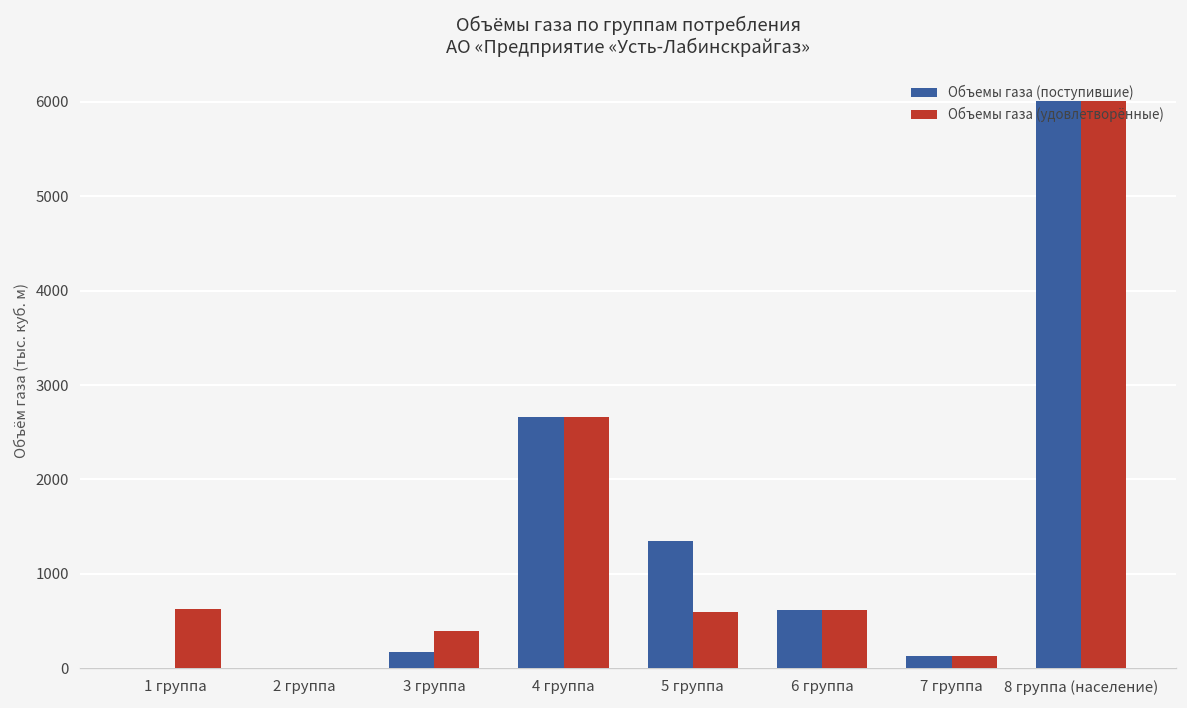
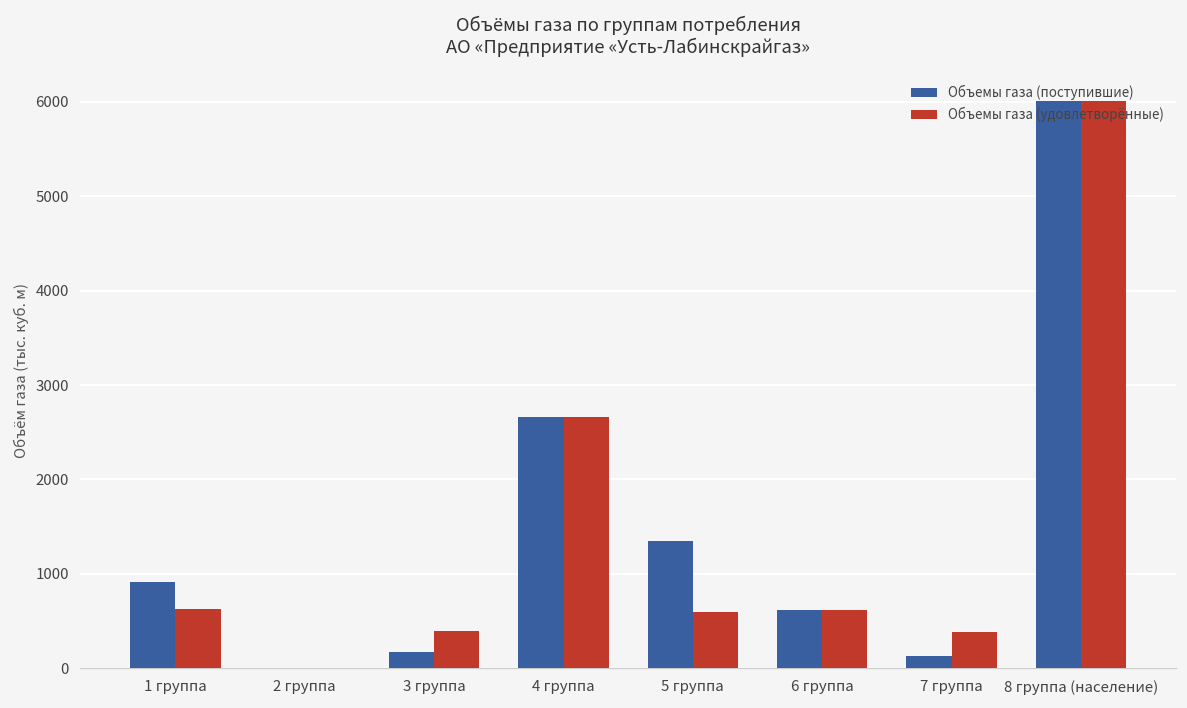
Объемы газа (поступившие), 1 группа: 0 -> 900
Объемы газа (удовлетворённые), 7 группа: 100 -> 400
